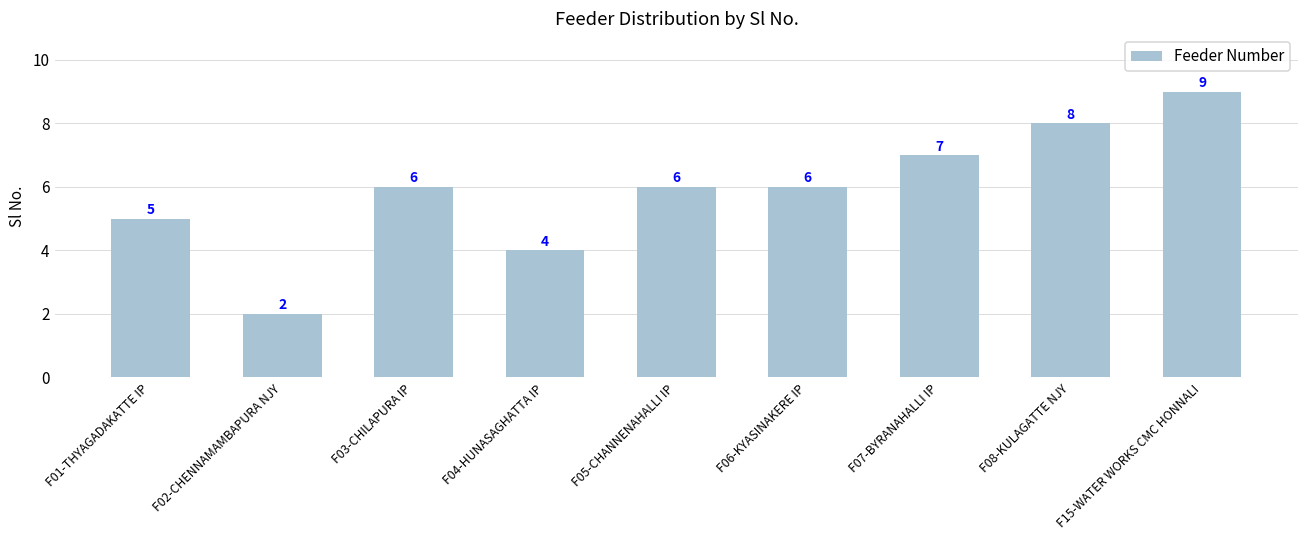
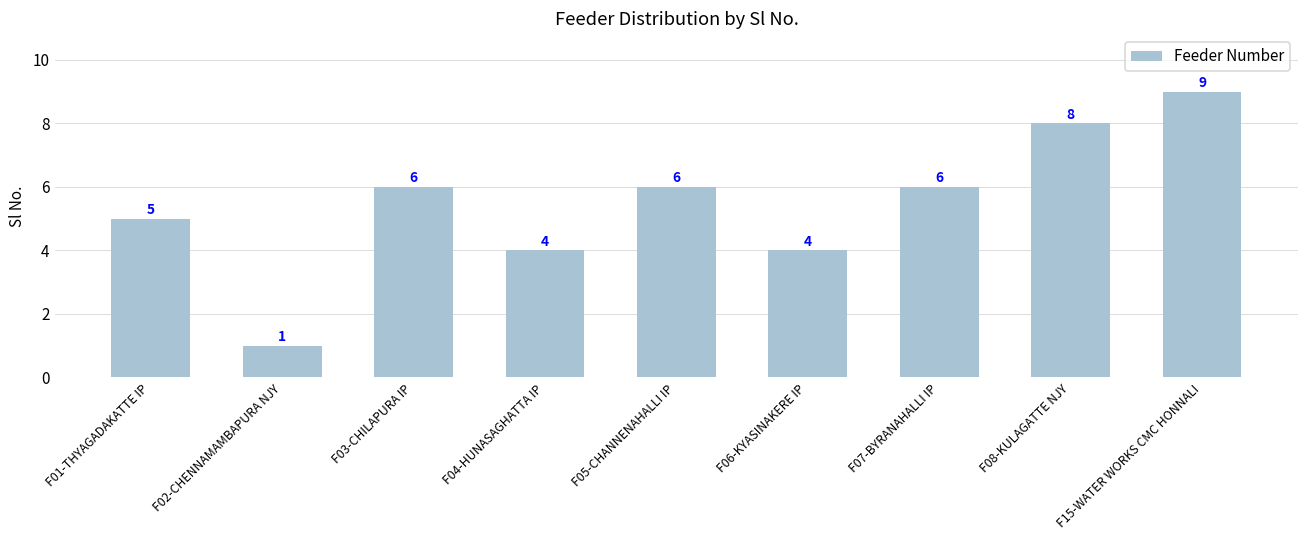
F02-CHENNAMAMBAPURA NJY: 2 -> 1
F06-KYASINAKERE IP: 6 -> 4
F07-BYRANAHALLI IP: 7 -> 6
